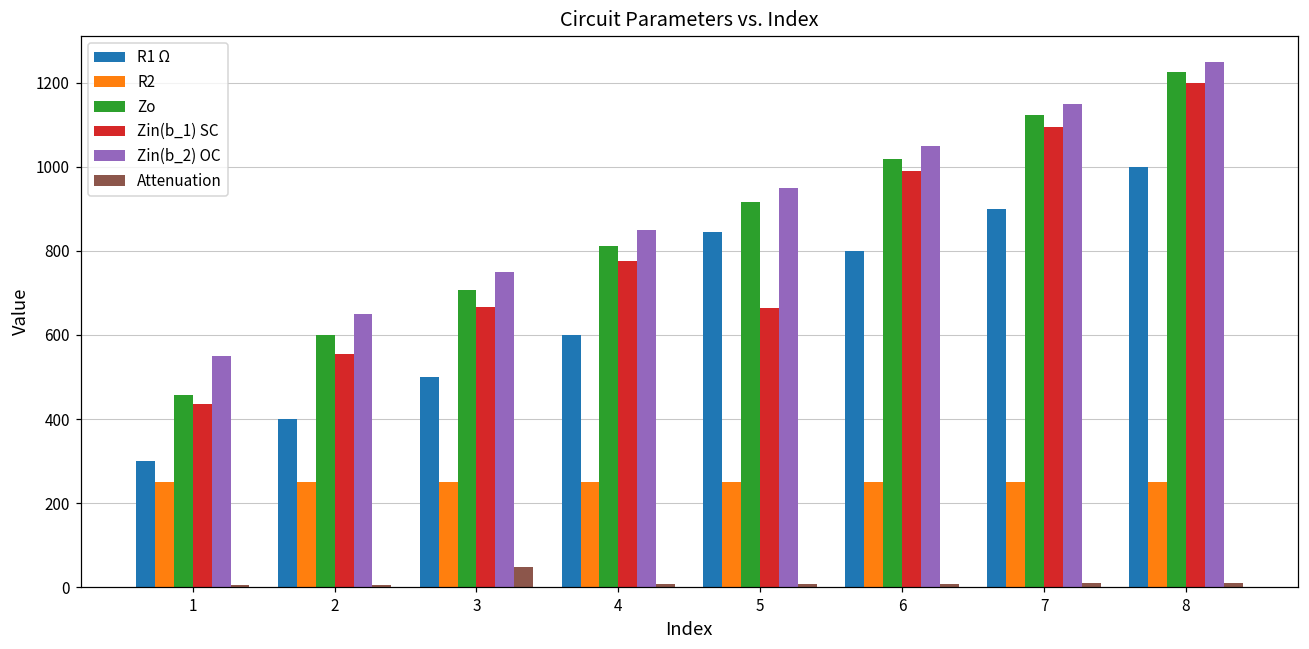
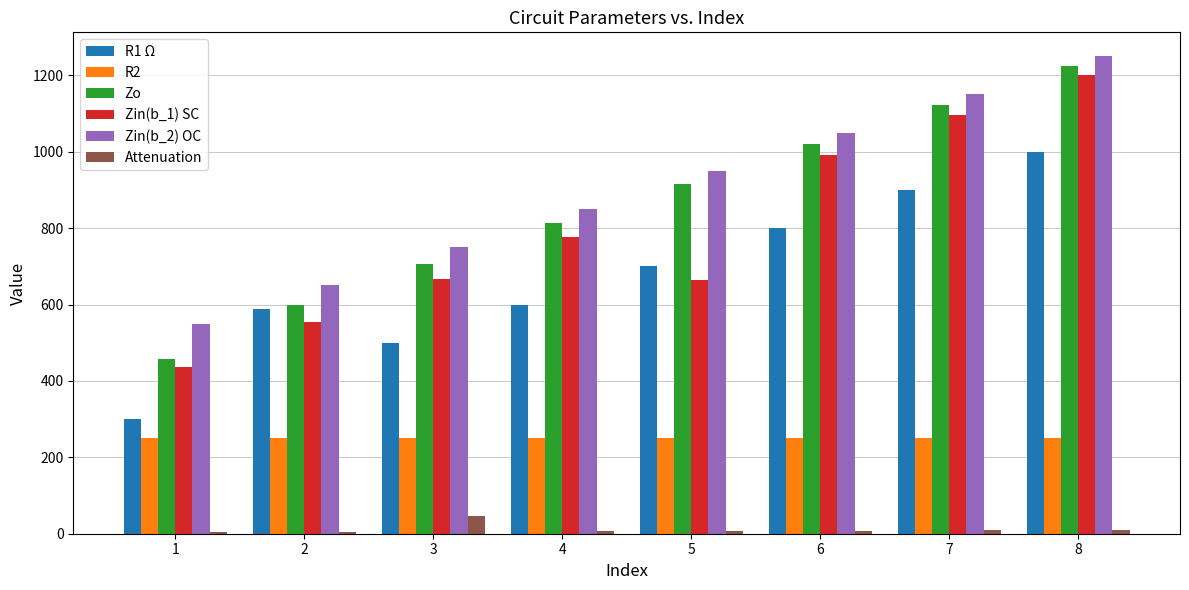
R1 Ω, 2: 400 -> 590
R1 Ω, 5: 850 -> 700
